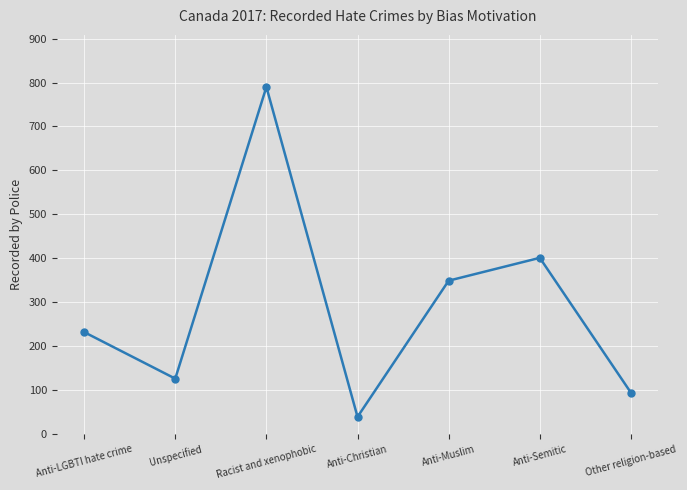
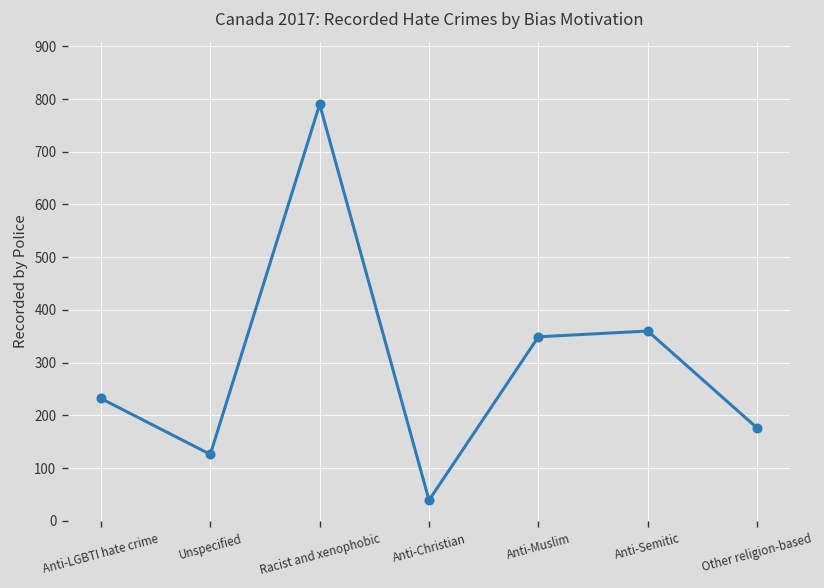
Anti-Semitic: 400 -> 360
Other religion-based: 90 -> 180
